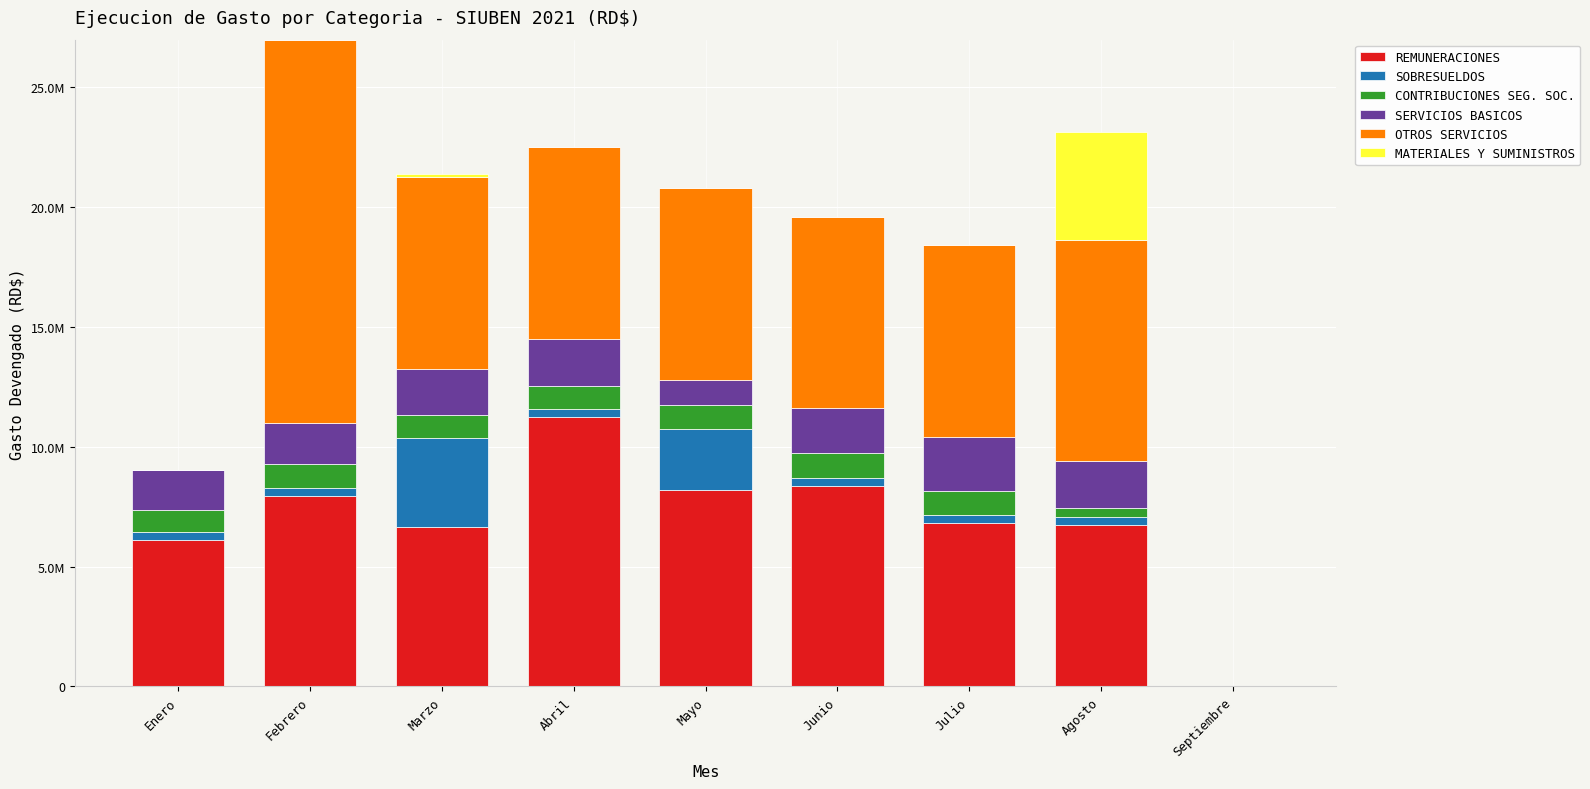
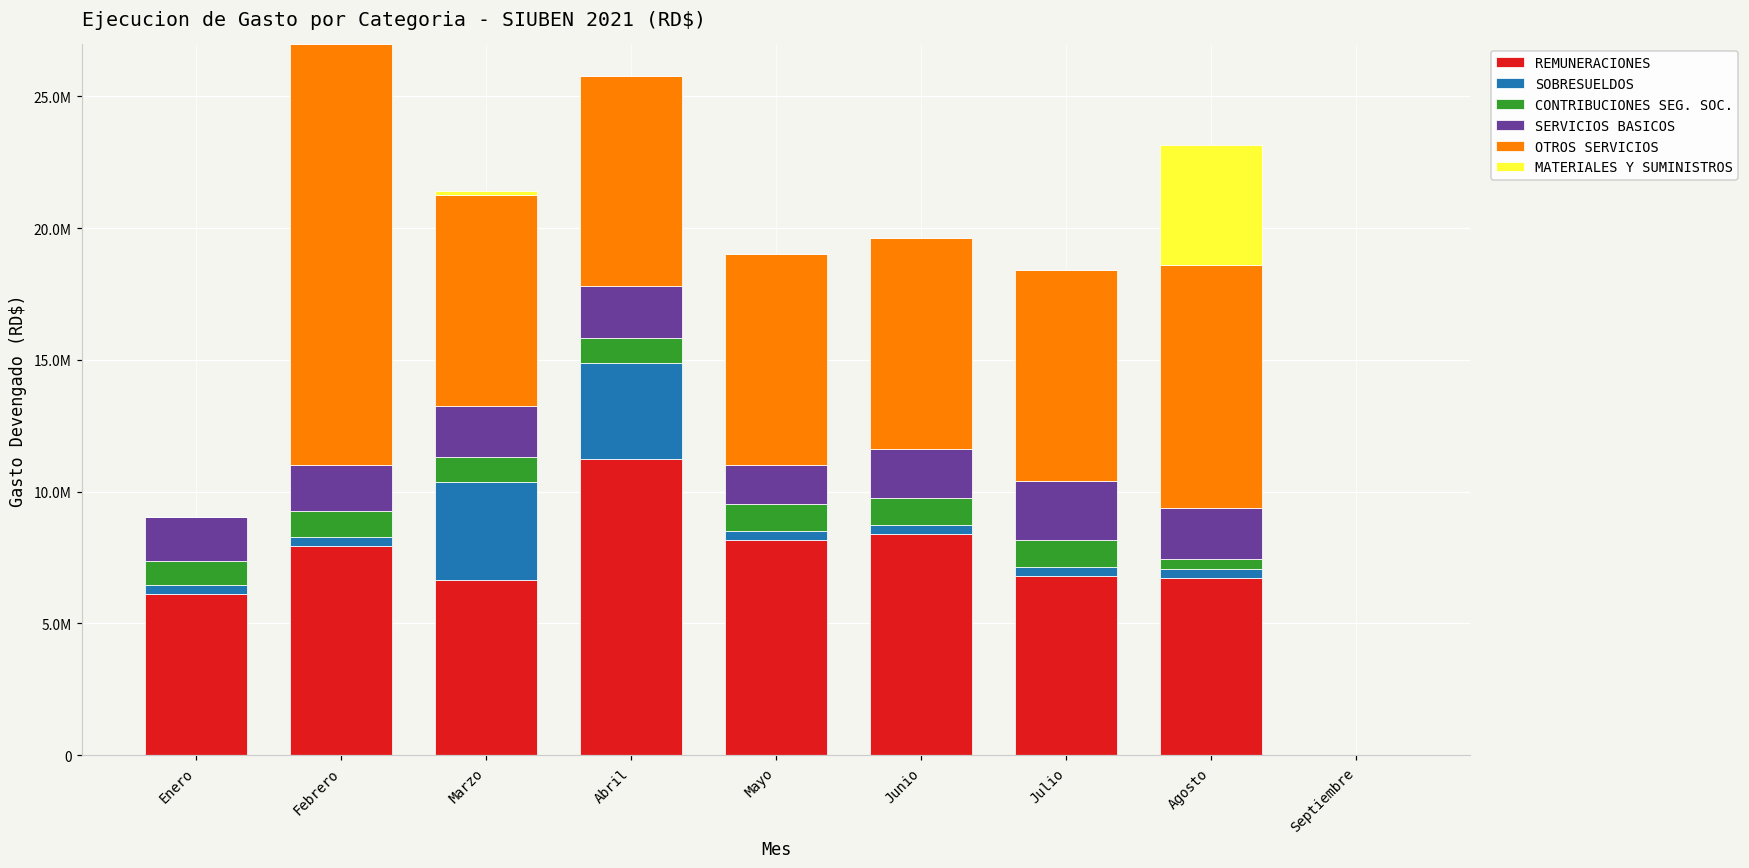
SOBRESUELDOS, Abril: 300000 -> 3600000
SOBRESUELDOS, Mayo: 2600000 -> 300000
SERVICIOS BASICOS, Mayo: 1100000 -> 1500000
